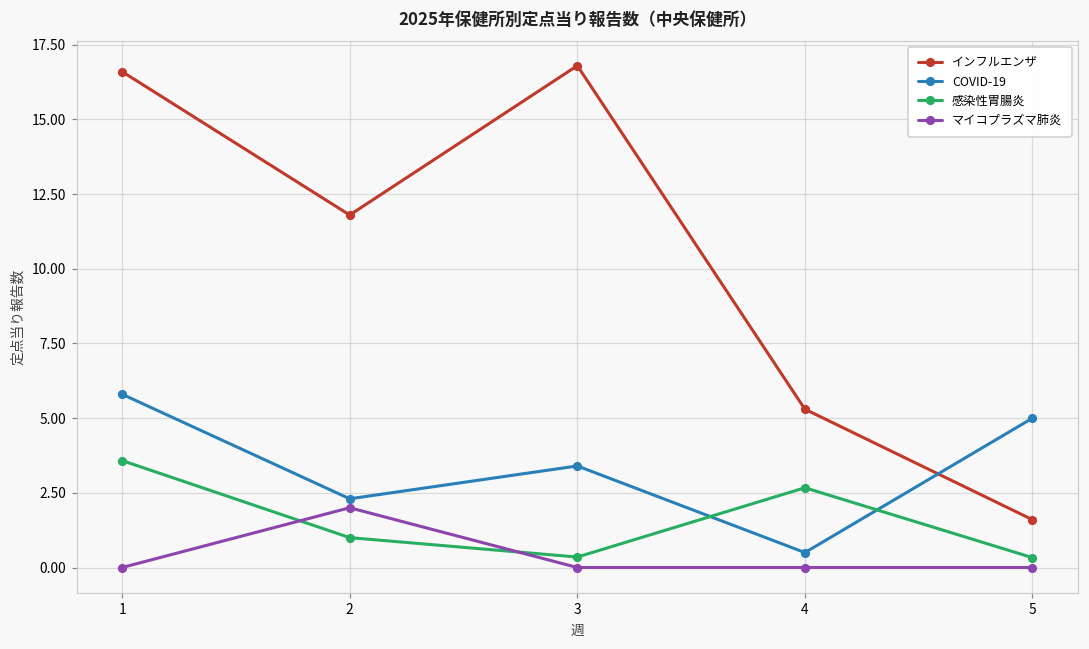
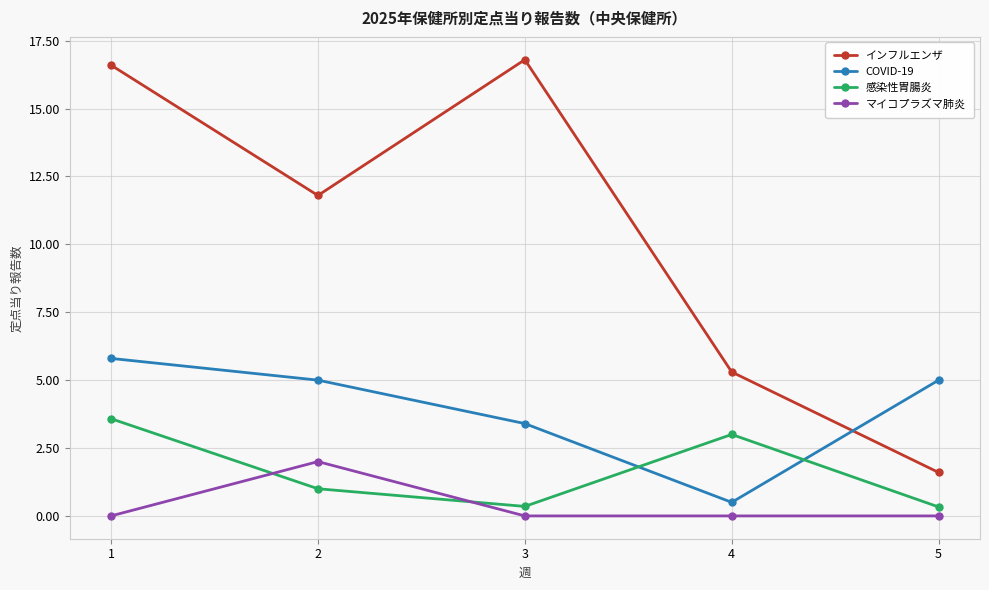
COVID-19, 2: 2.3 -> 5.0
感染性胃腸炎, 4: 2.7 -> 3.0
